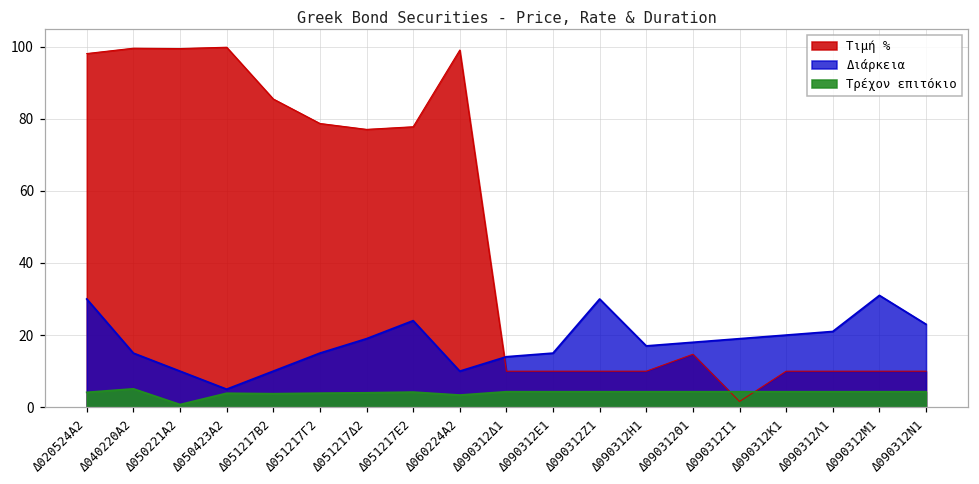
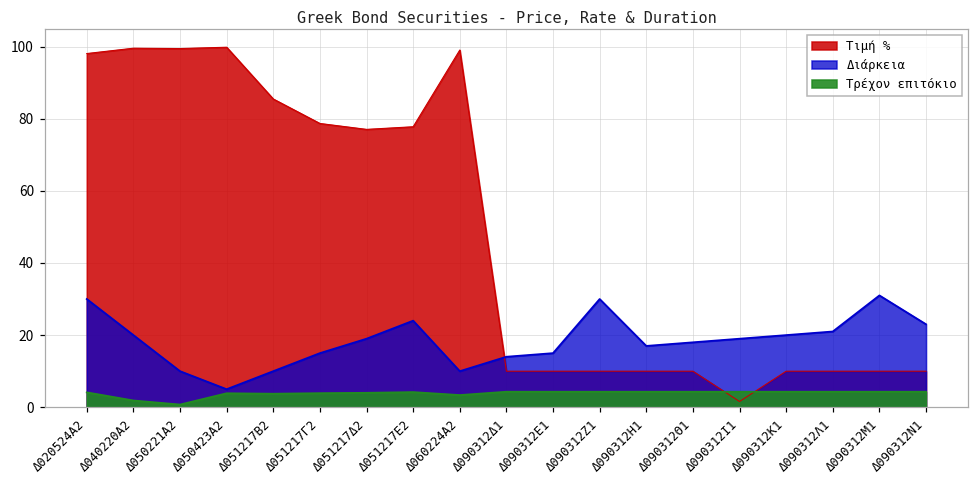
Διάρκεια, Δ040220Α2: 15 -> 20
Τρέχον επιτόκιο, Δ040220Α2: 5 -> 2
Τιμή %, Δ090312Θ1: 15 -> 10
